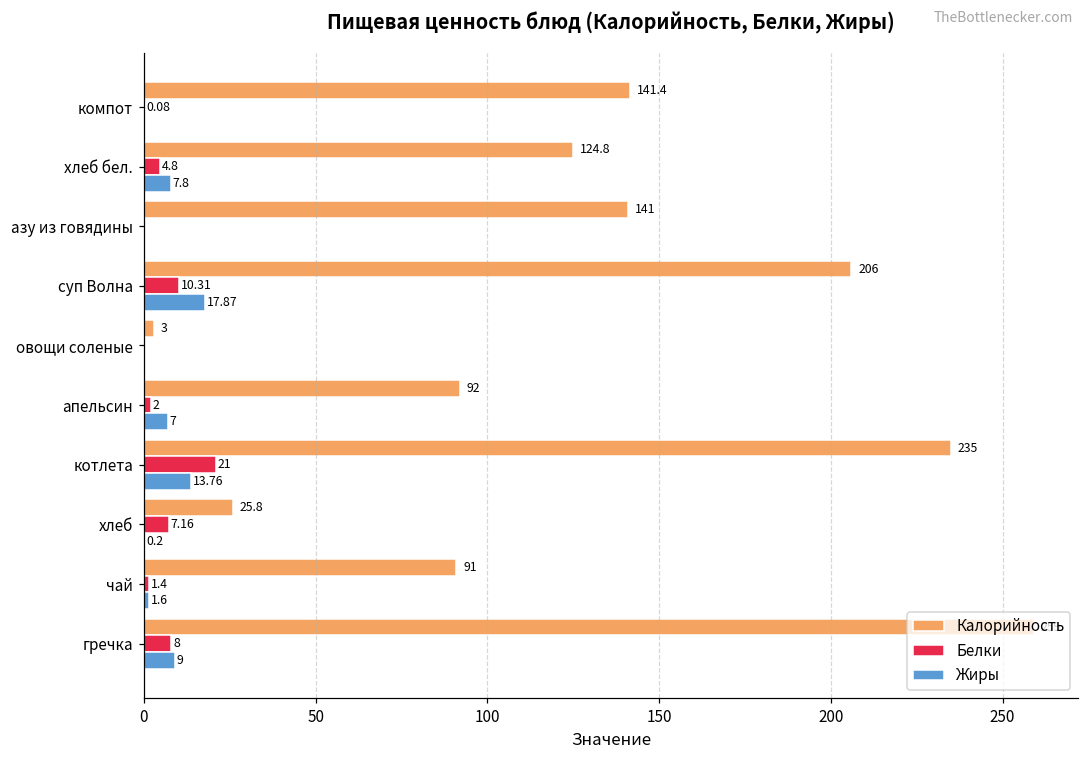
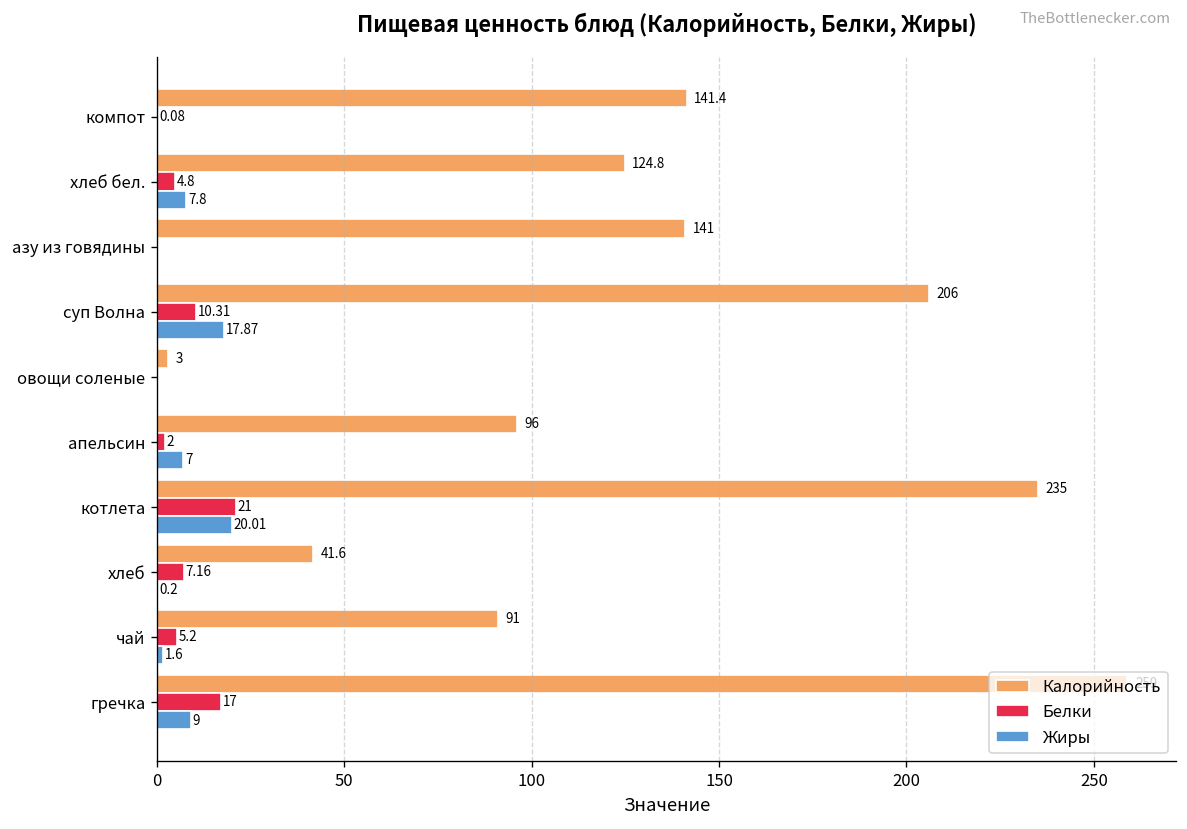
Калорийность, апельсин: 92 -> 96
Жиры, котлета: 13.76 -> 20.01
Калорийность, хлеб: 25.8 -> 41.6
Белки, чай: 1.4 -> 5.2
Белки, гречка: 8 -> 17
